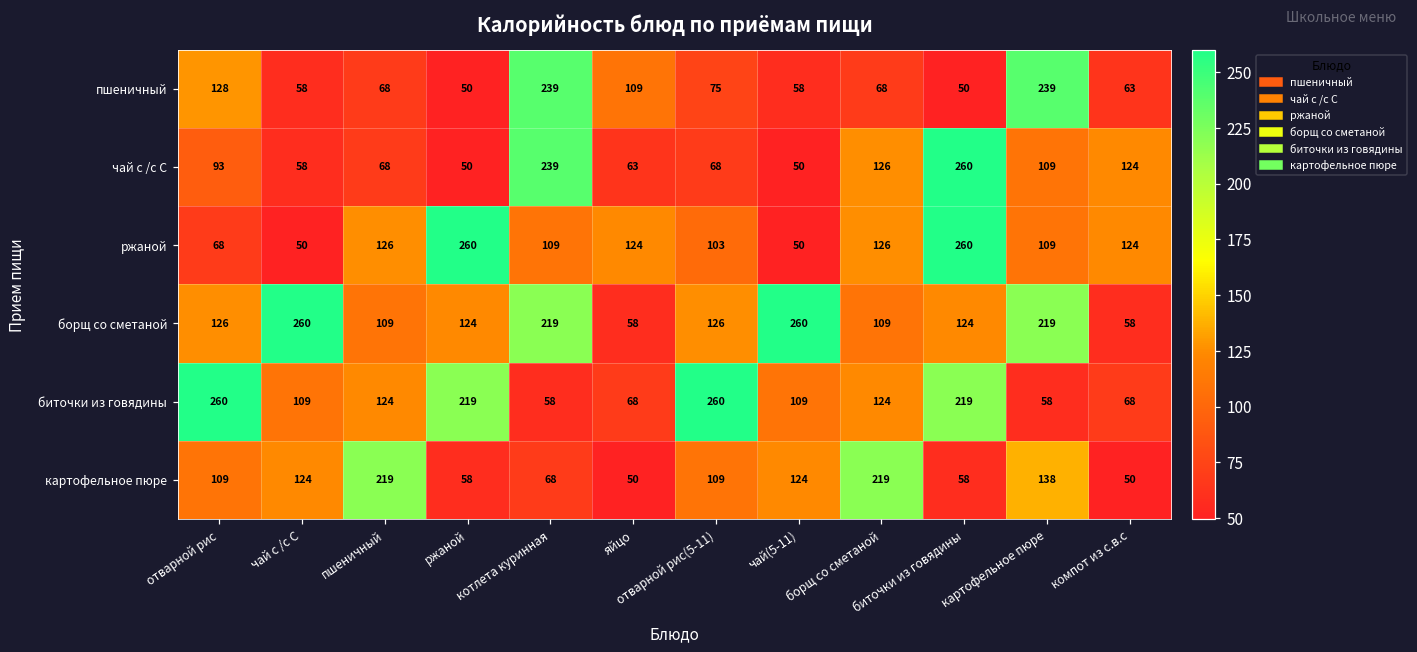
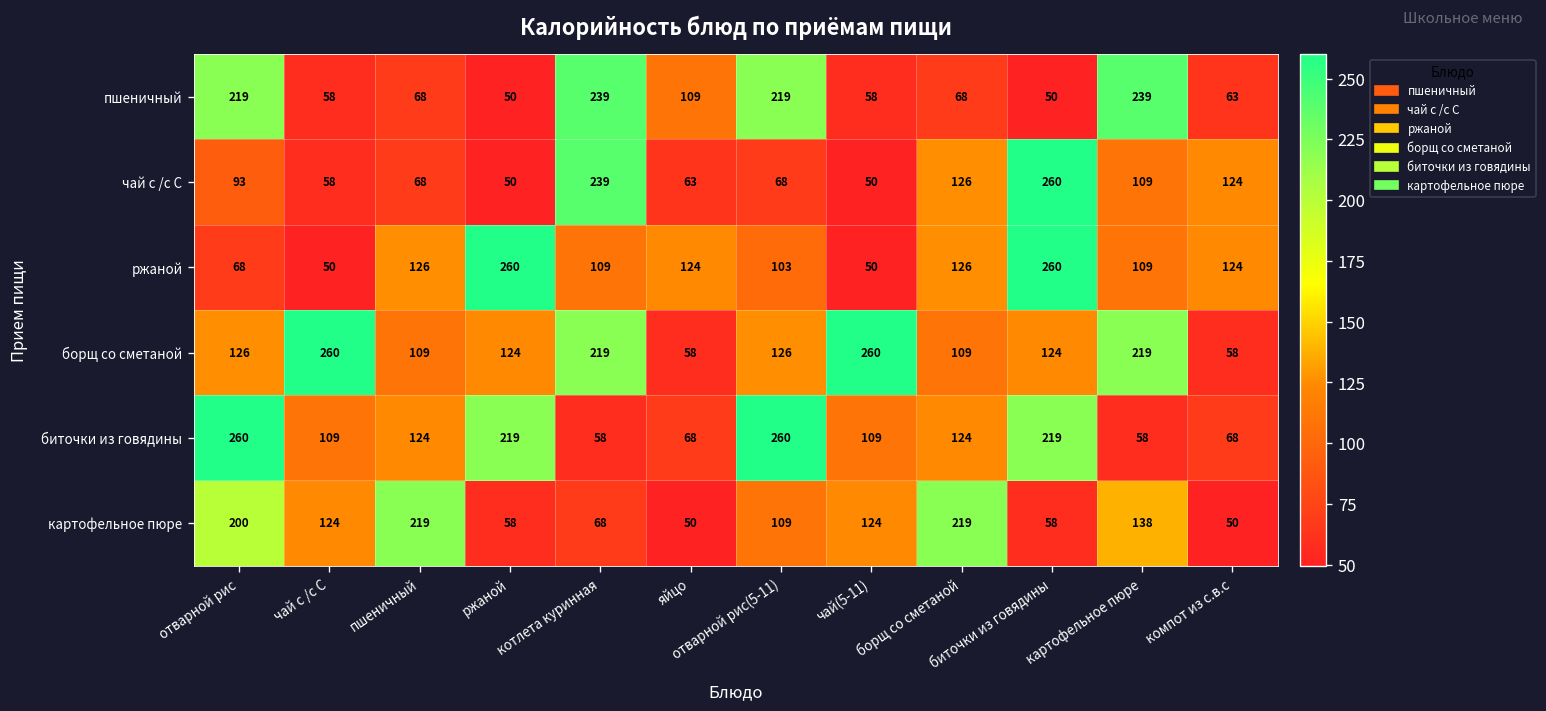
пшеничный, отварной рис: 128 -> 219
пшеничный, отварной рис(5-11): 75 -> 219
картофельное пюре, отварной рис: 109 -> 200
